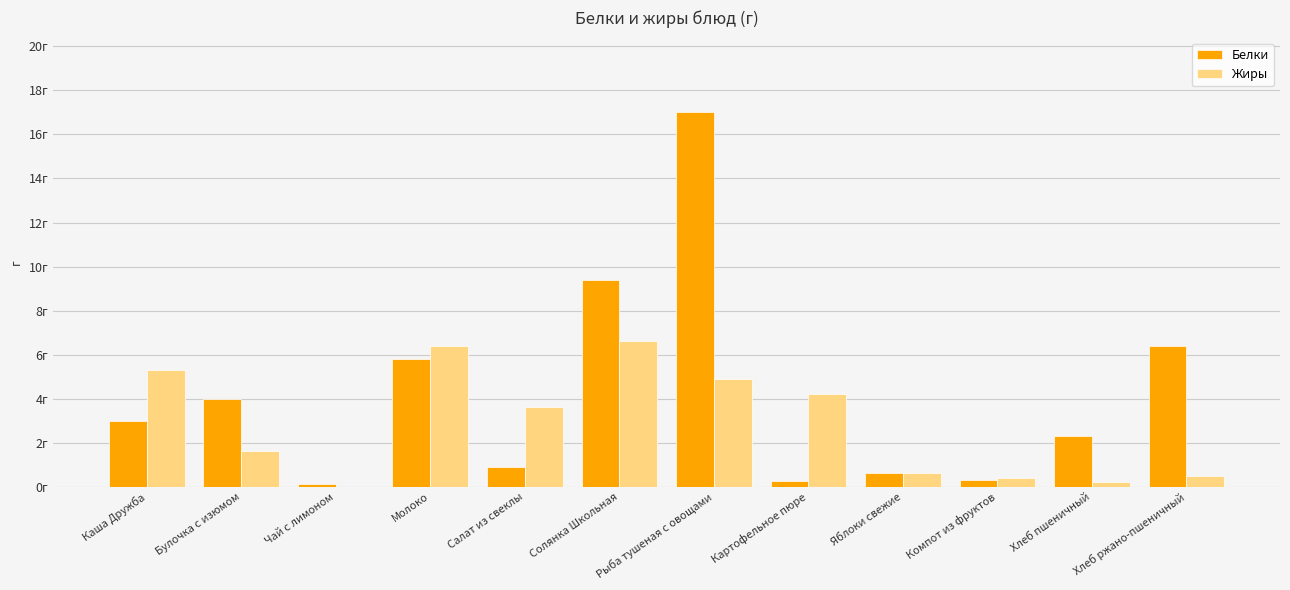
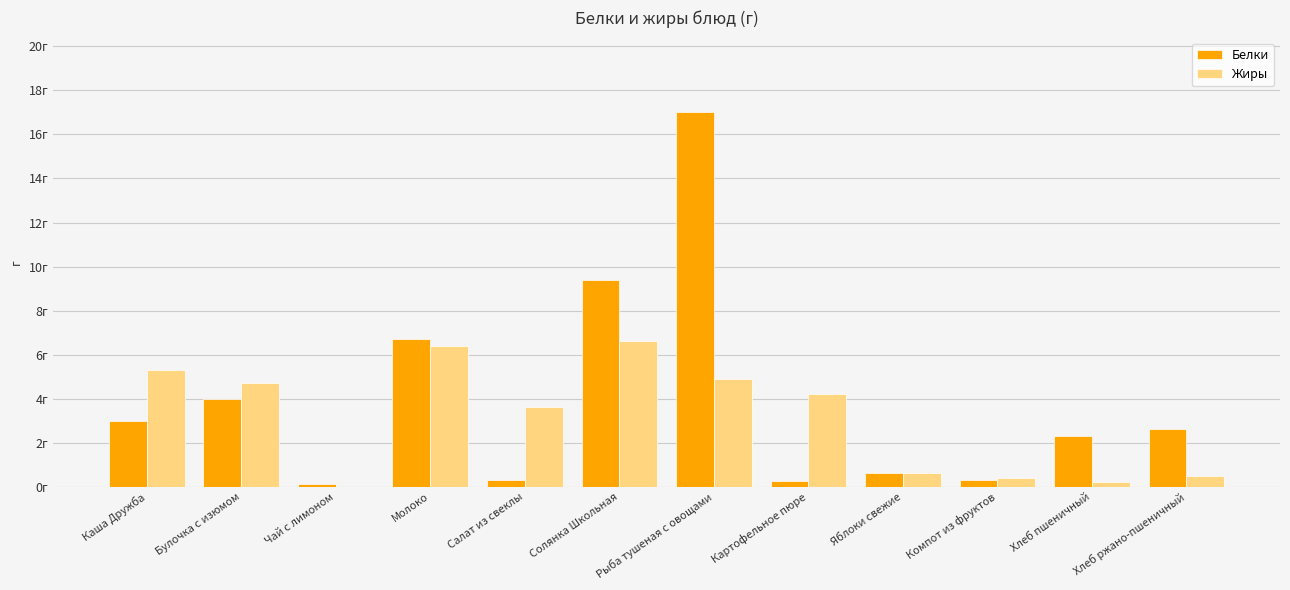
Жиры, Булочка с изюмом: 1.6г -> 4.7г
Белки, Молоко: 5.8г -> 6.7г
Белки, Салат из свеклы: 0.9г -> 0.3г
Белки, Хлеб ржано-пшеничный: 6.4г -> 2.6г
